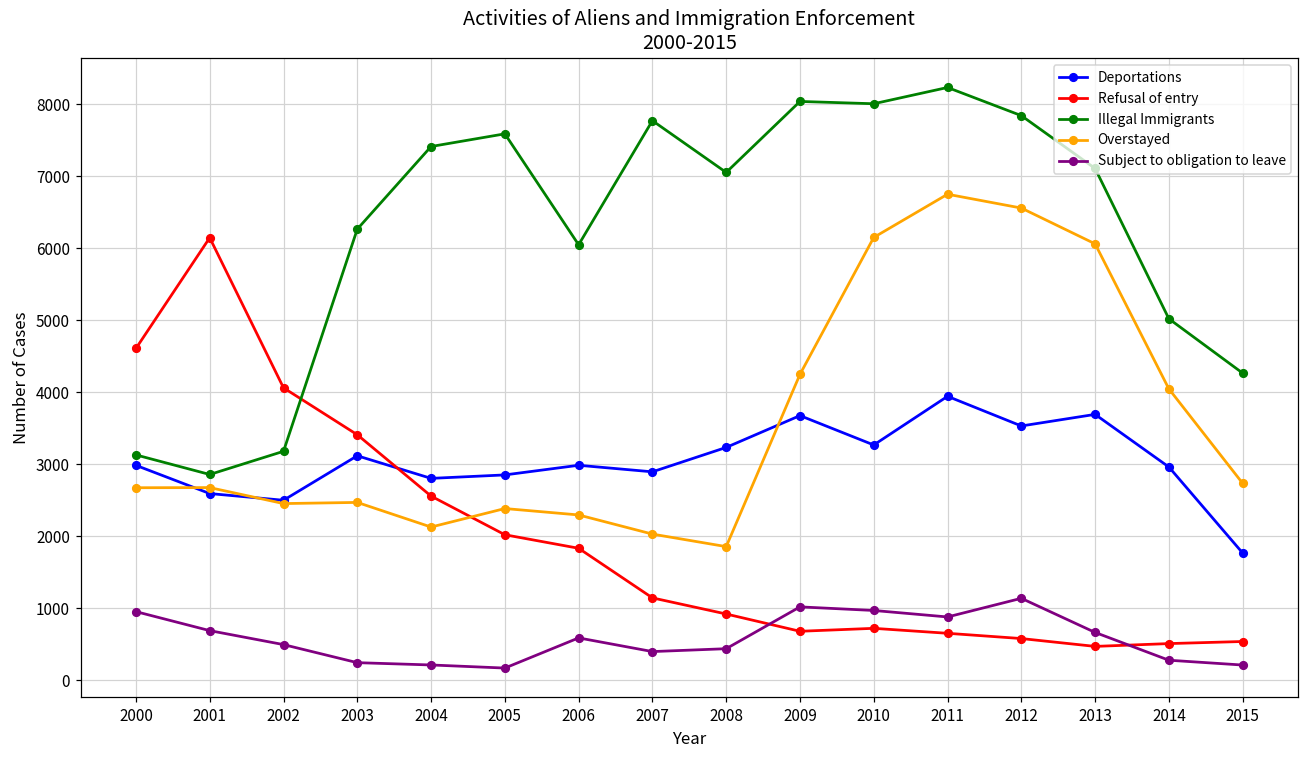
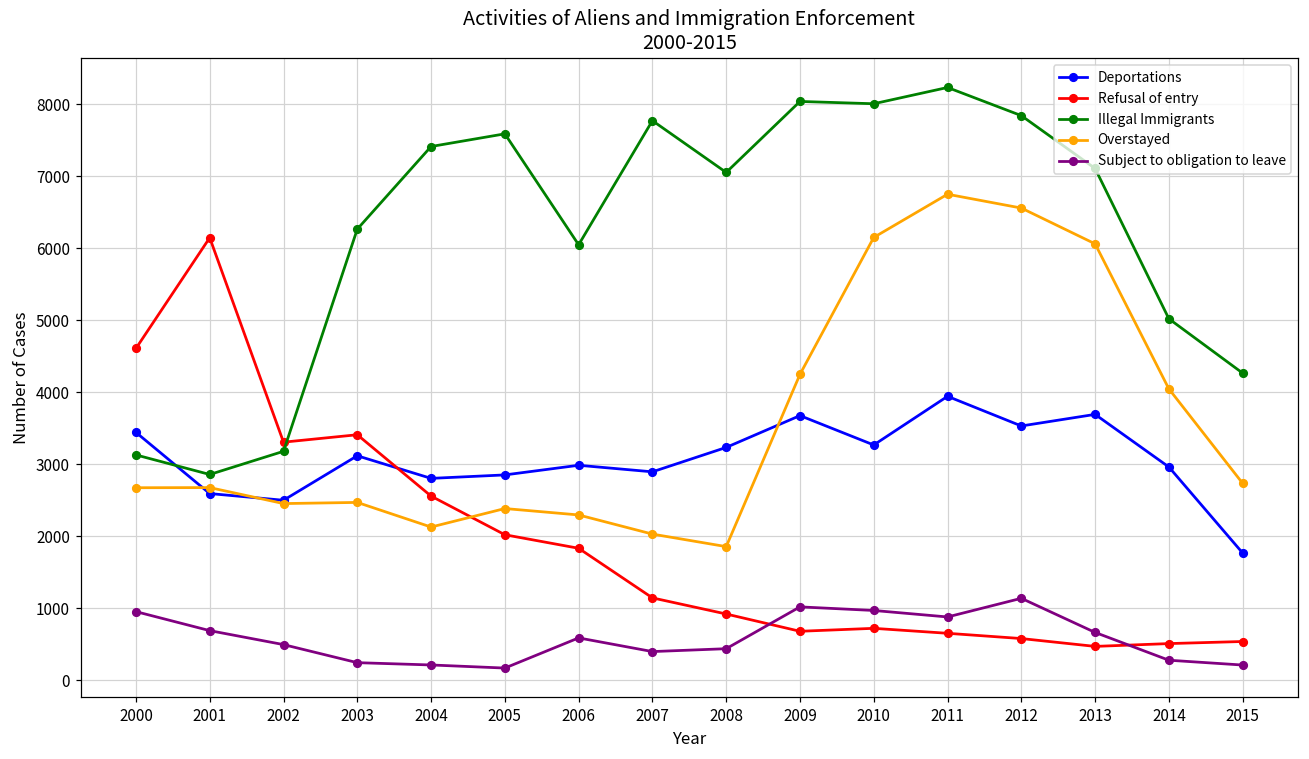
Deportations, 2000: 3000 -> 3400
Refusal of entry, 2002: 4100 -> 3300
